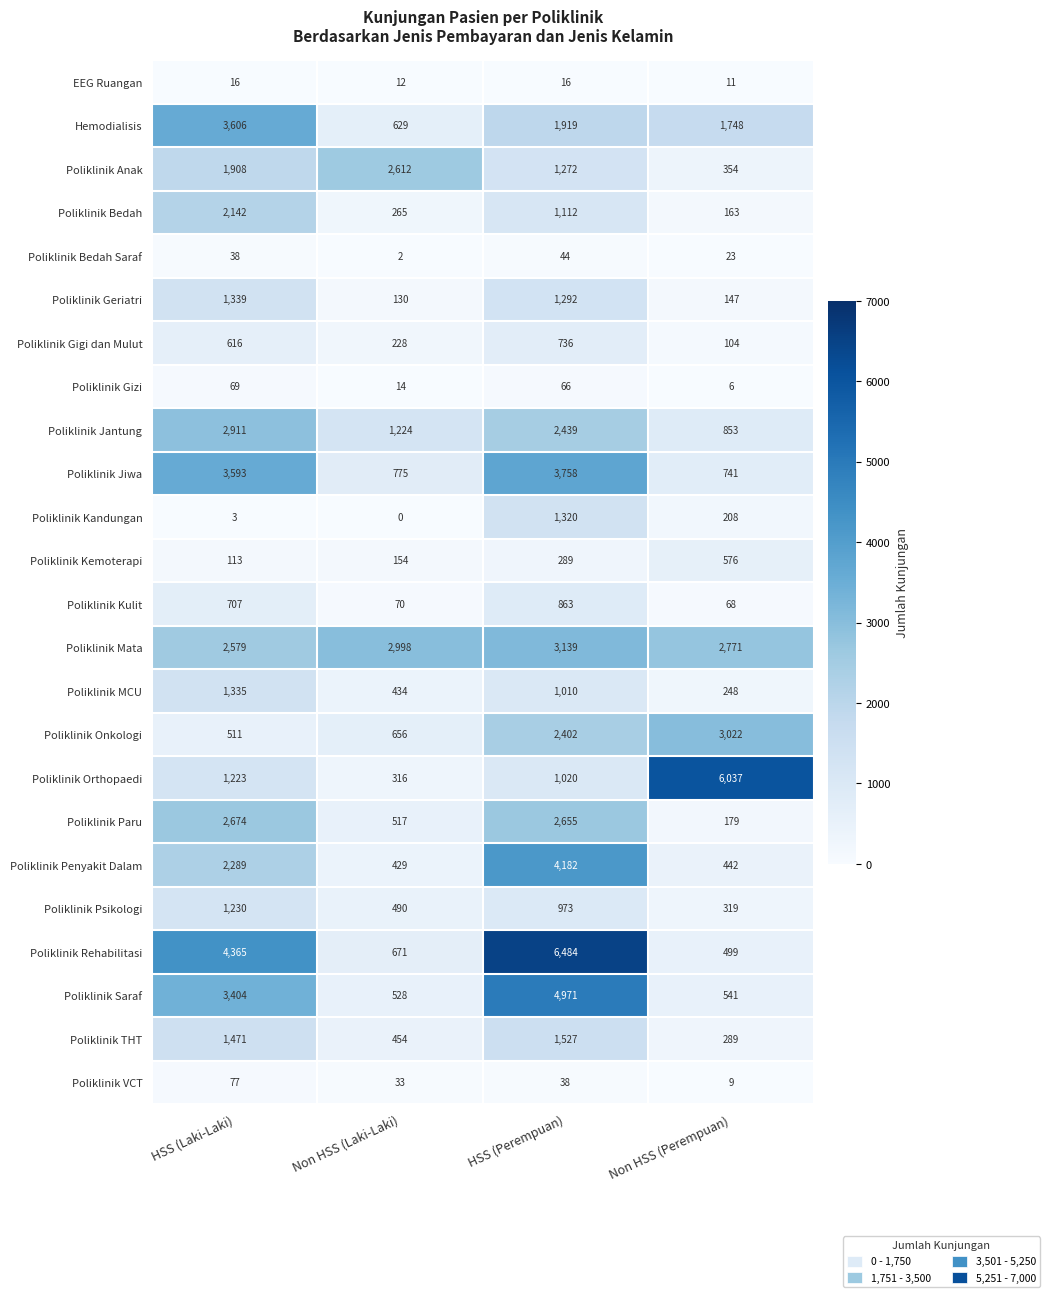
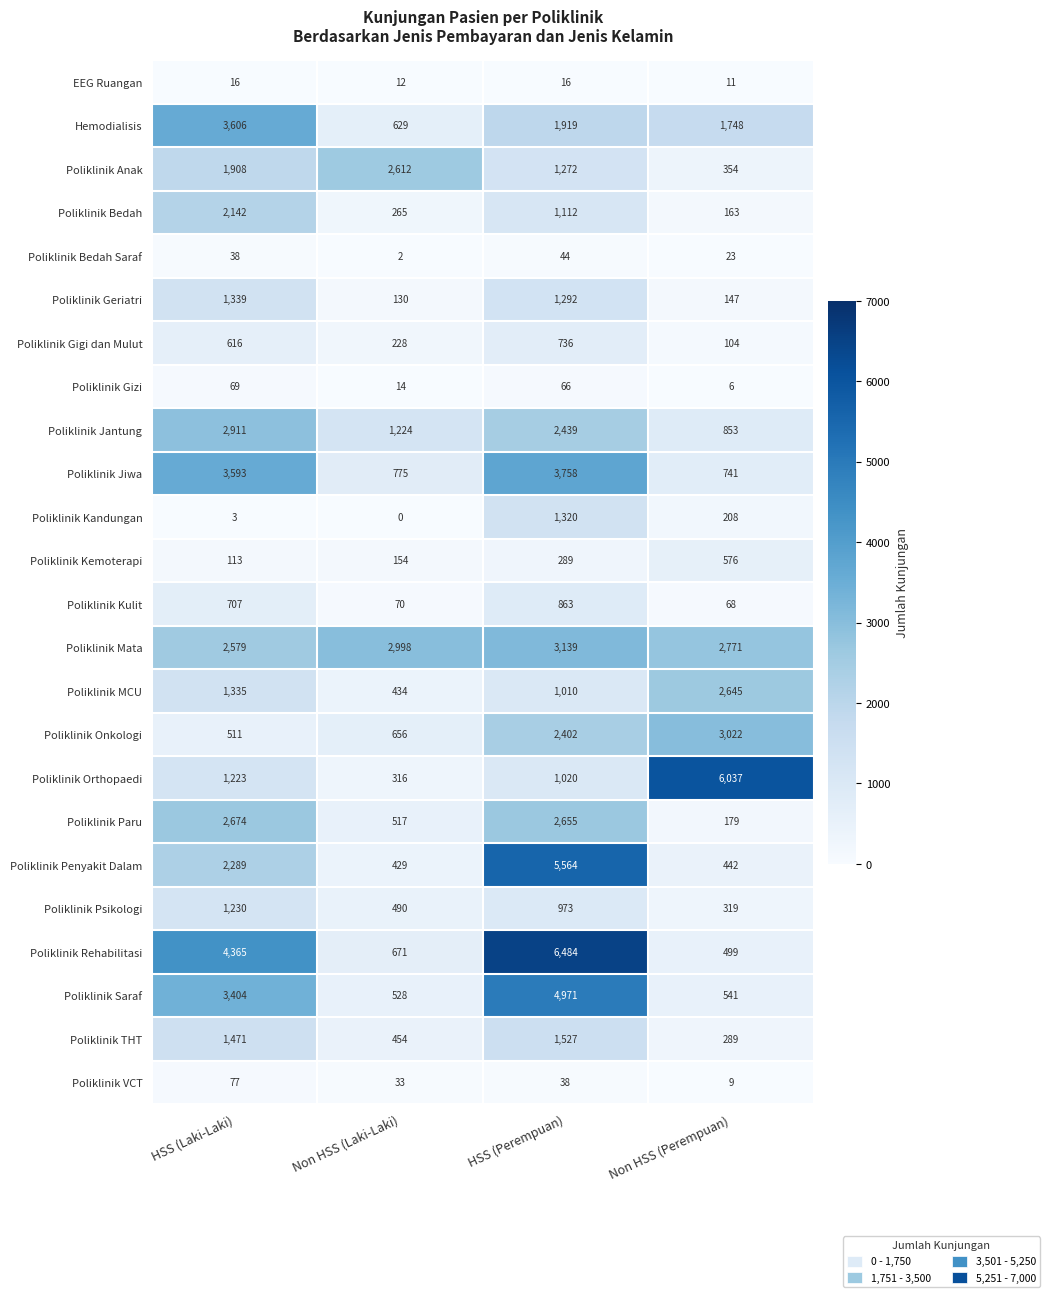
Poliklinik MCU, Non HSS (Perempuan): 248 -> 2,645
Poliklinik Penyakit Dalam, HSS (Perempuan): 4,182 -> 5,564
